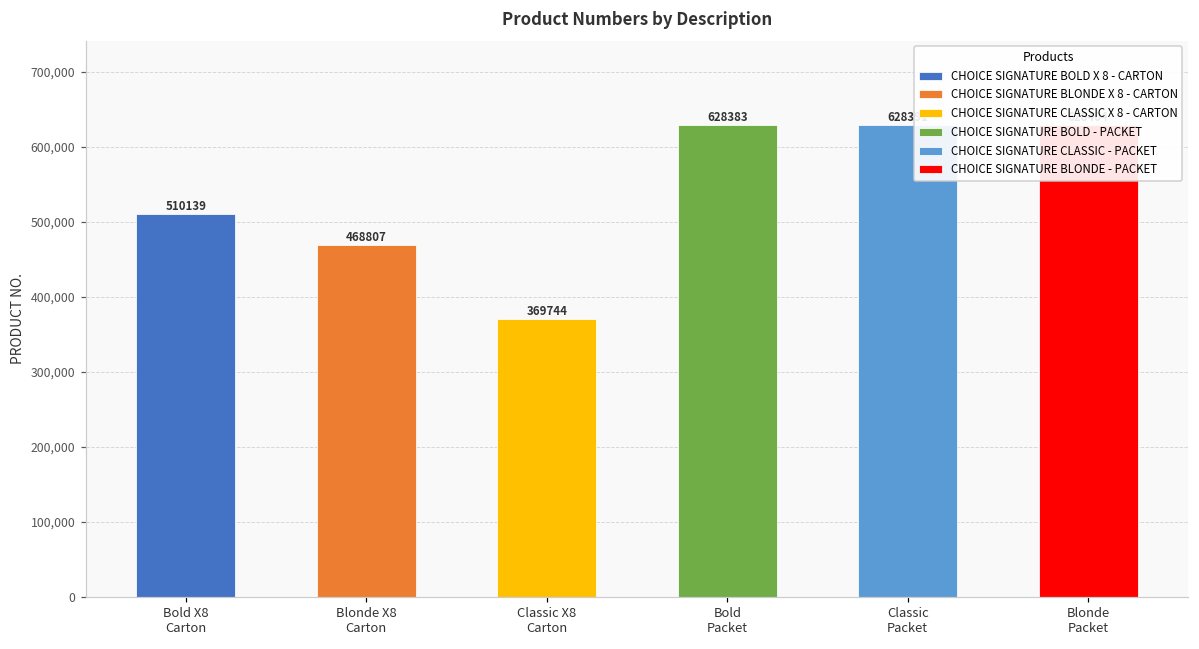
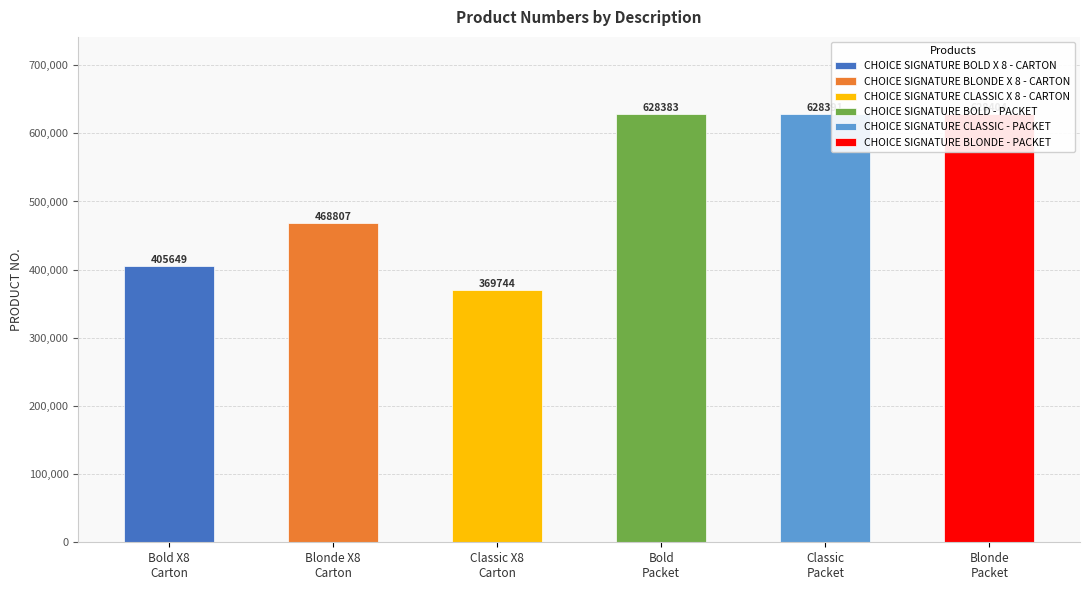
Bold X8 Carton: 510139 -> 405649
